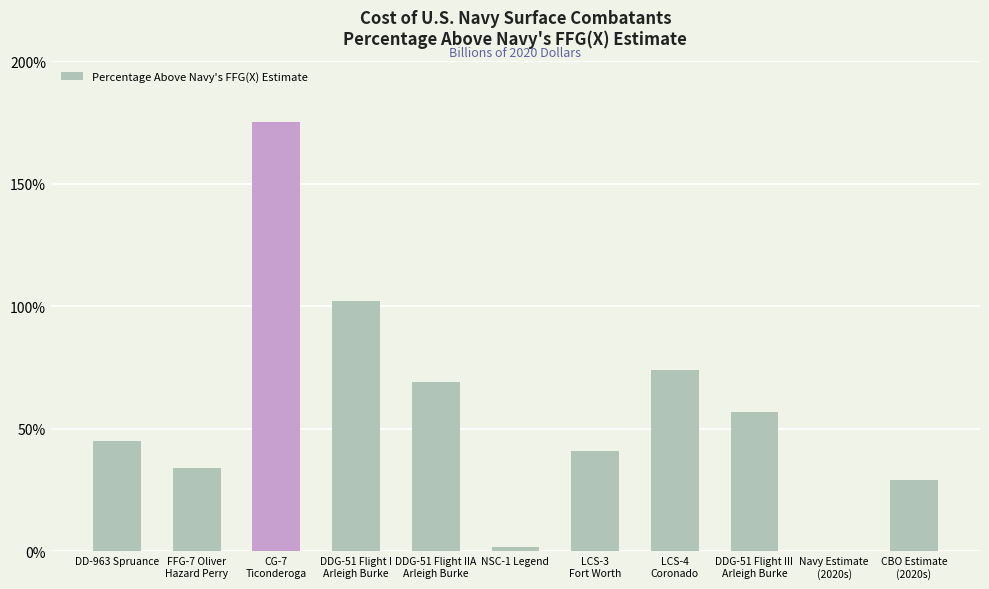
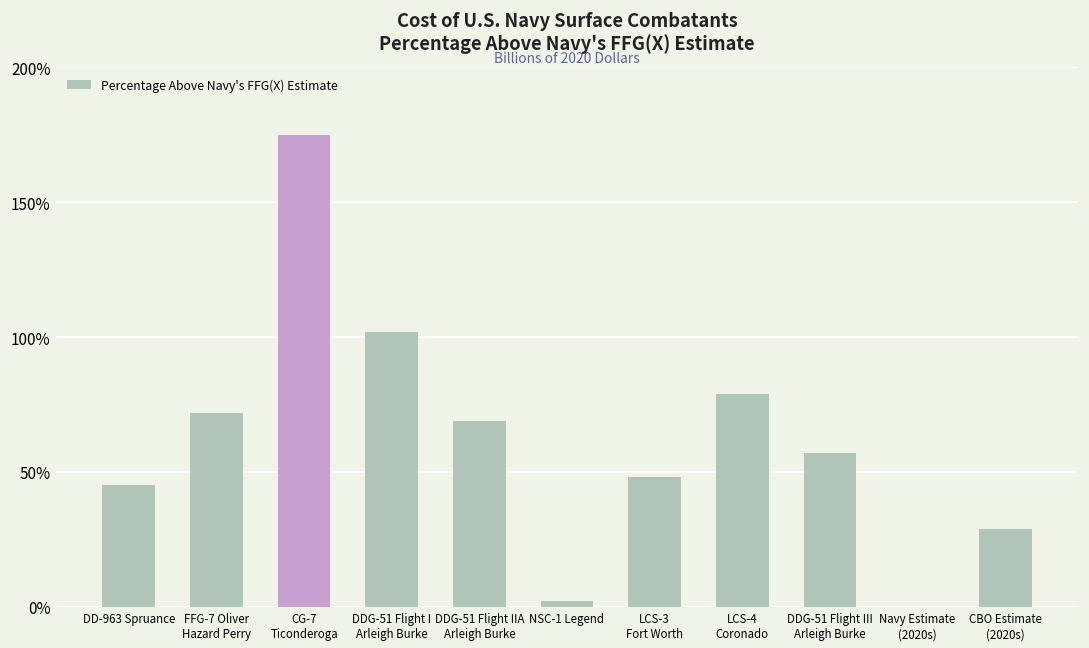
FFG-7 Oliver Hazard Perry: 34% -> 72%
LCS-3 Fort Worth: 41% -> 48%
LCS-4 Coronado: 74% -> 79%
